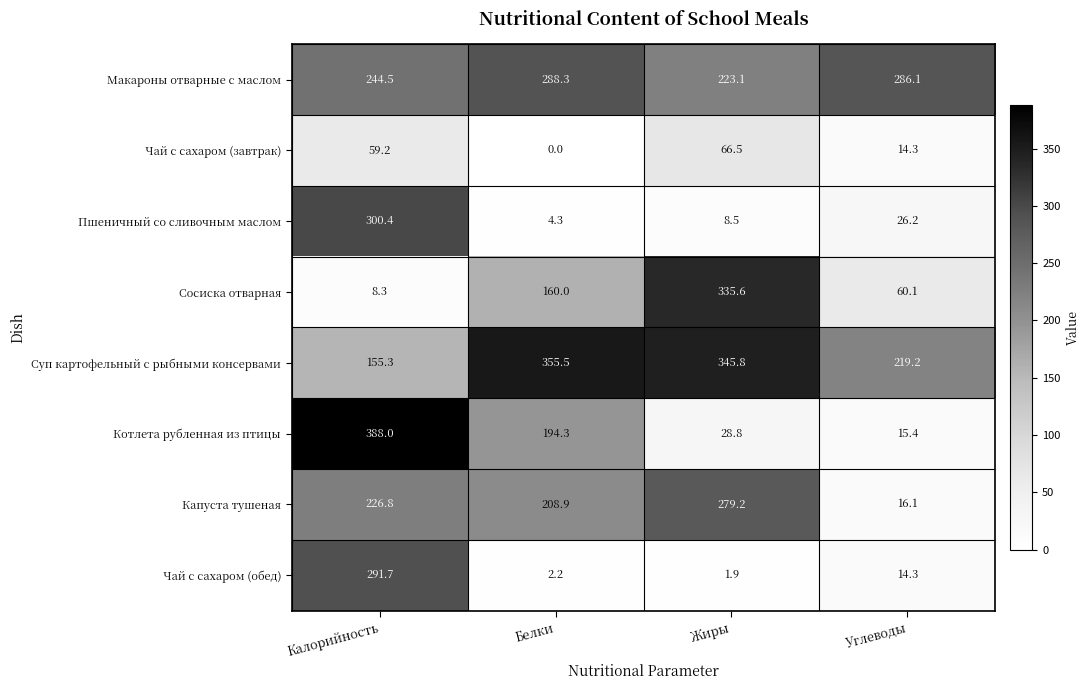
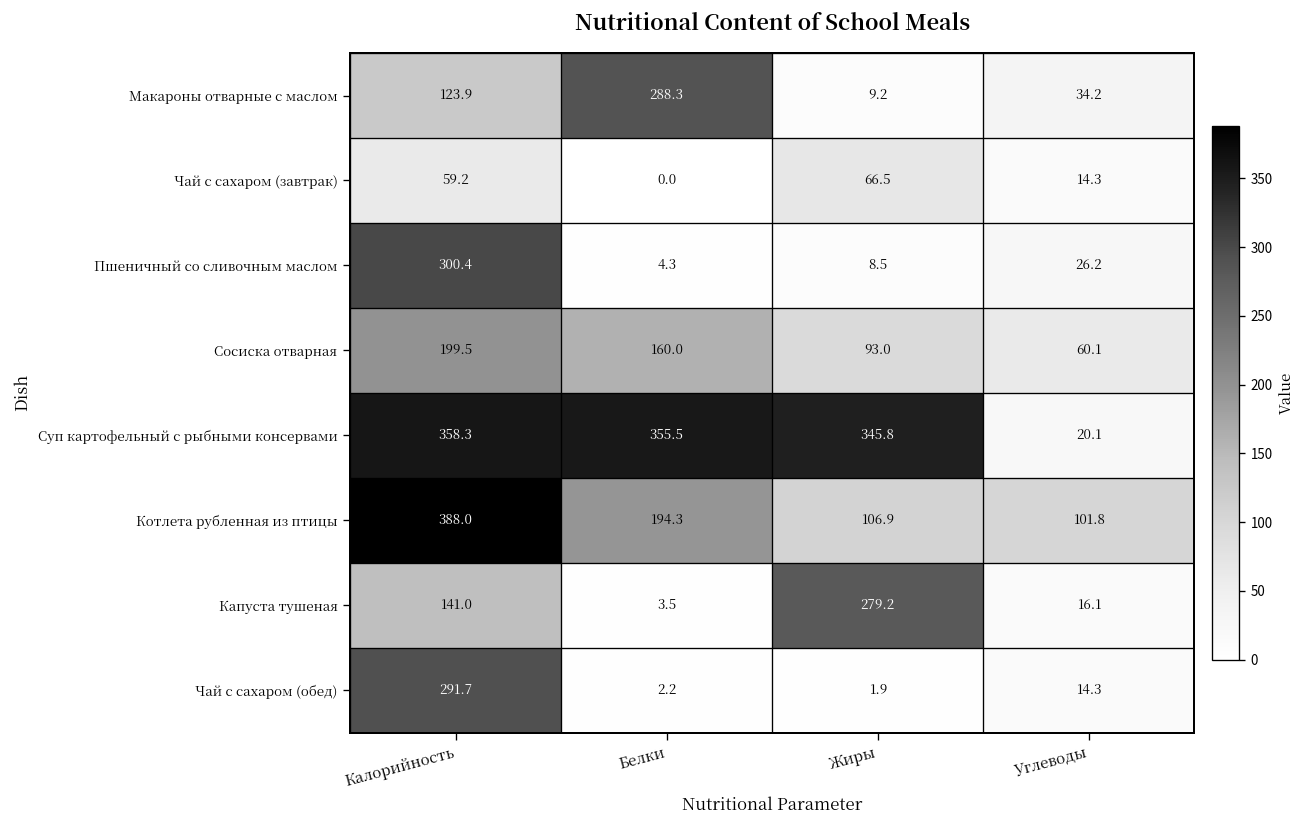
Макароны отварные с маслом, Калорийность: 244.5 -> 123.9
Макароны отварные с маслом, Жиры: 223.1 -> 9.2
Макароны отварные с маслом, Углеводы: 286.1 -> 34.2
Сосиска отварная, Калорийность: 8.3 -> 199.5
Сосиска отварная, Жиры: 335.6 -> 93.0
Суп картофельный с рыбными консервами, Калорийность: 155.3 -> 358.3
Суп картофельный с рыбными консервами, Углеводы: 219.2 -> 20.1
Котлета рубленная из птицы, Жиры: 28.8 -> 106.9
Котлета рубленная из птицы, Углеводы: 15.4 -> 101.8
Капуста тушеная, Калорийность: 226.8 -> 141.0
Капуста тушеная, Белки: 208.9 -> 3.5
